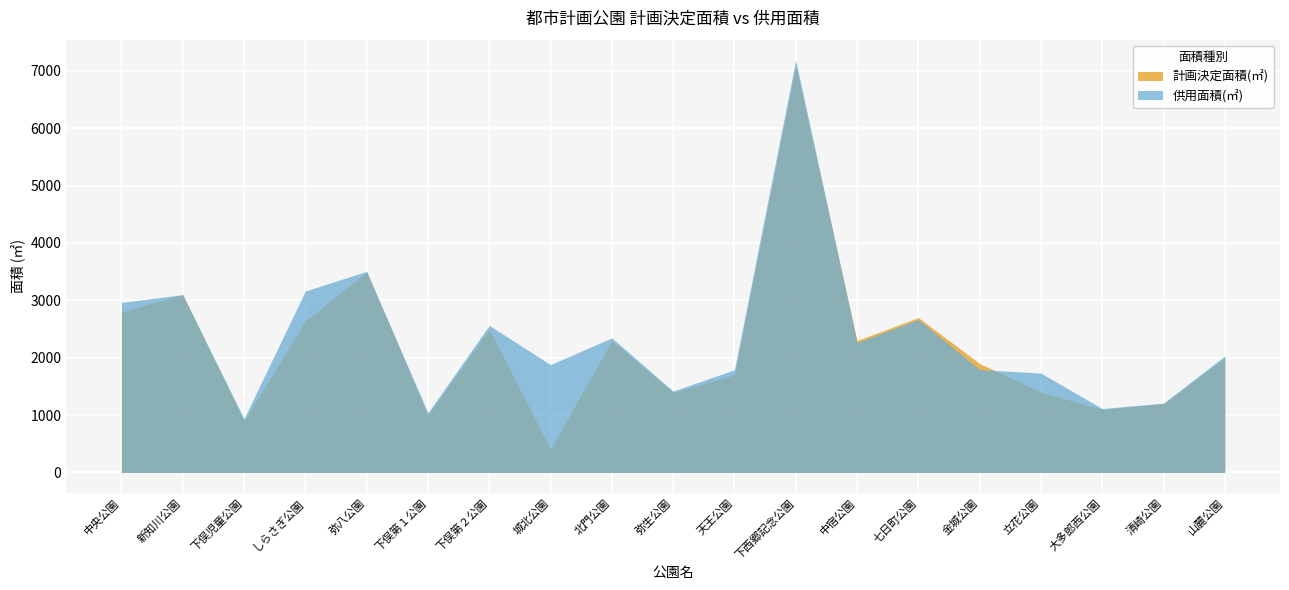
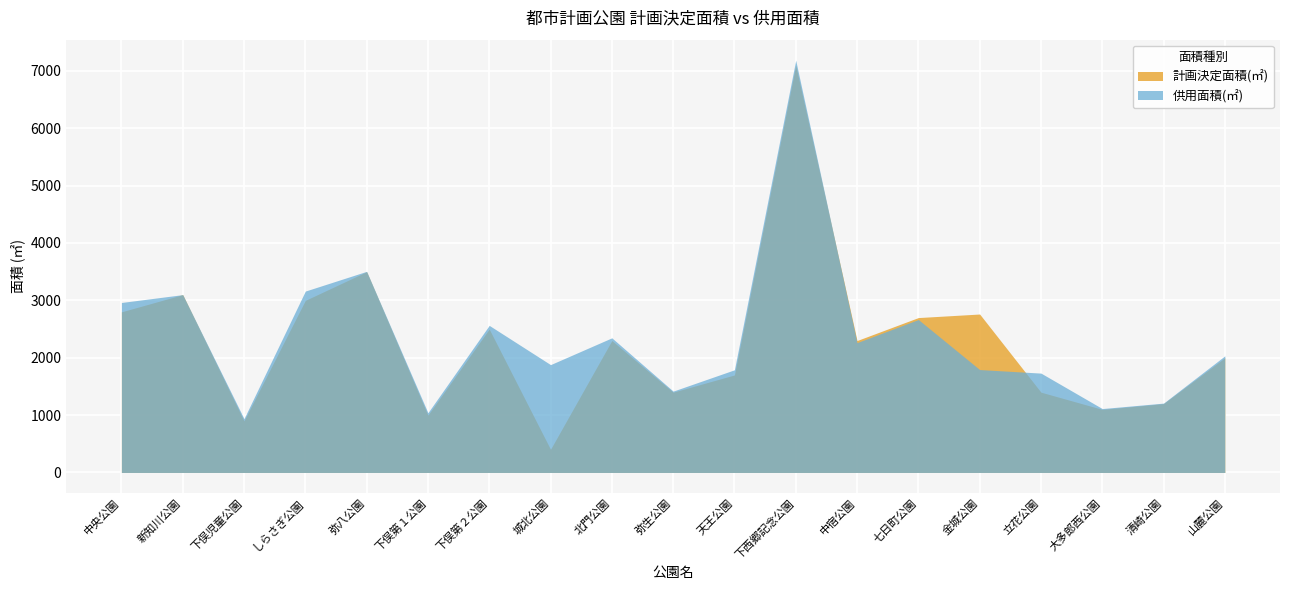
計画決定面積(㎡), しらさぎ公園: 2600 -> 3000
計画決定面積(㎡), 金城公園: 1900 -> 2800
